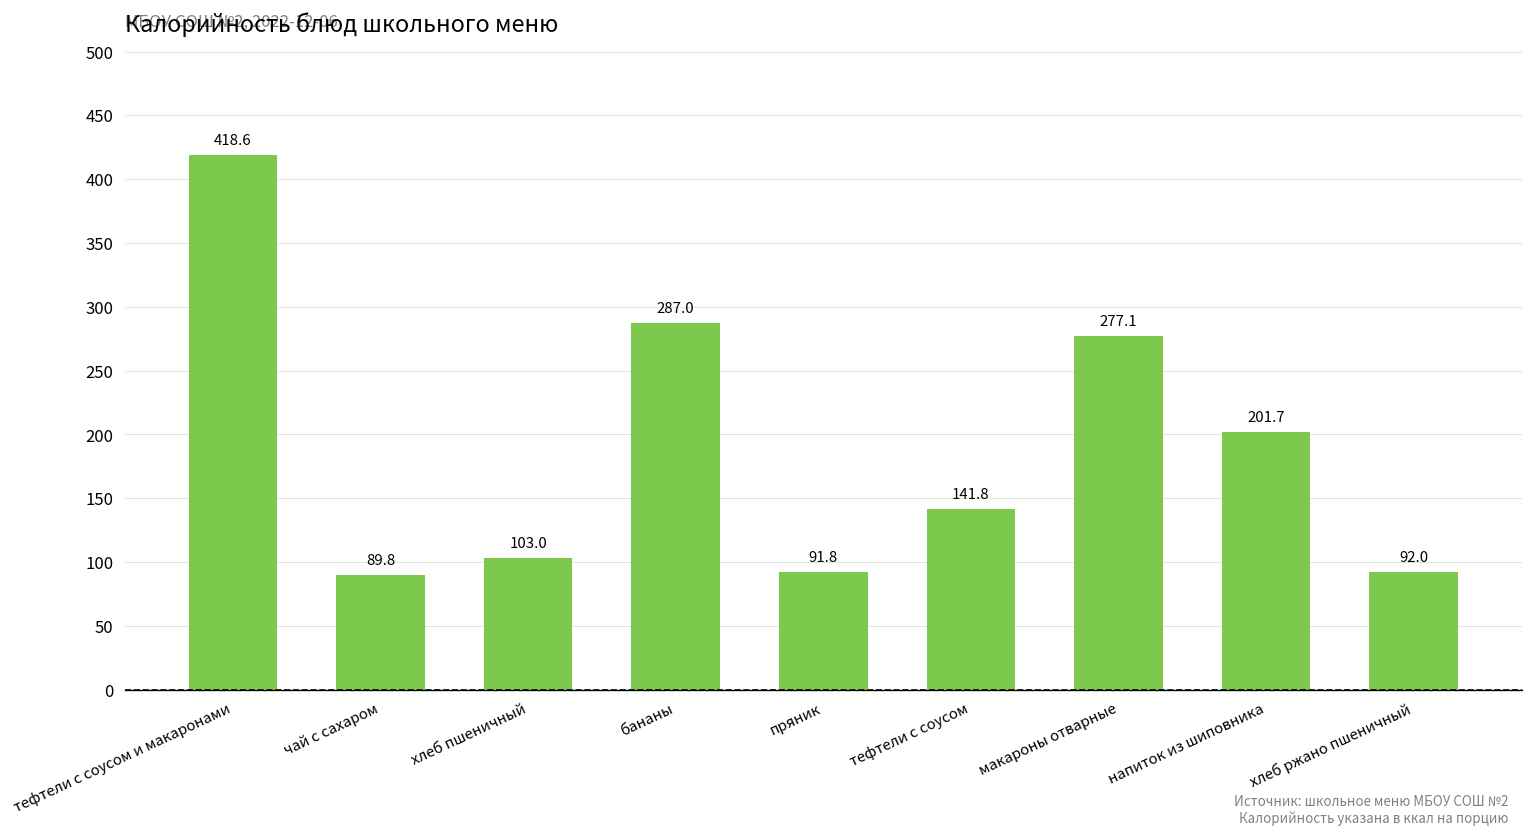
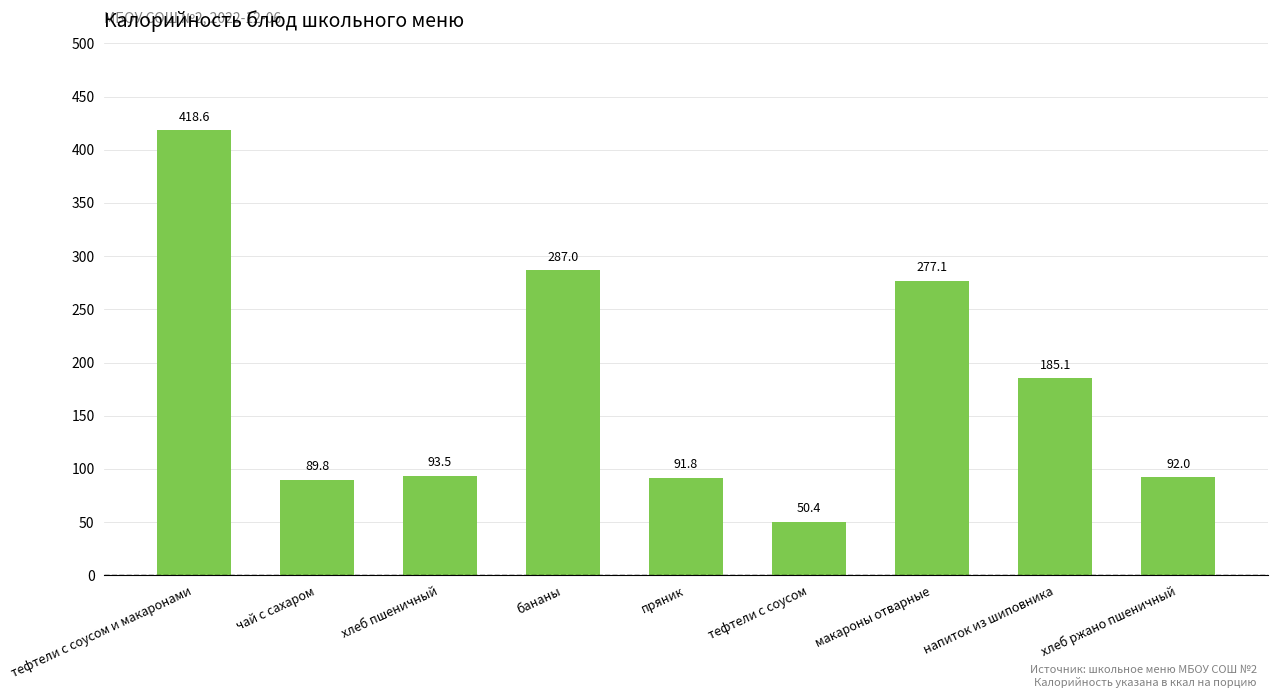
хлеб пшеничный: 103.0 -> 93.5
тефтели с соусом: 141.8 -> 50.4
напиток из шиповника: 201.7 -> 185.1
